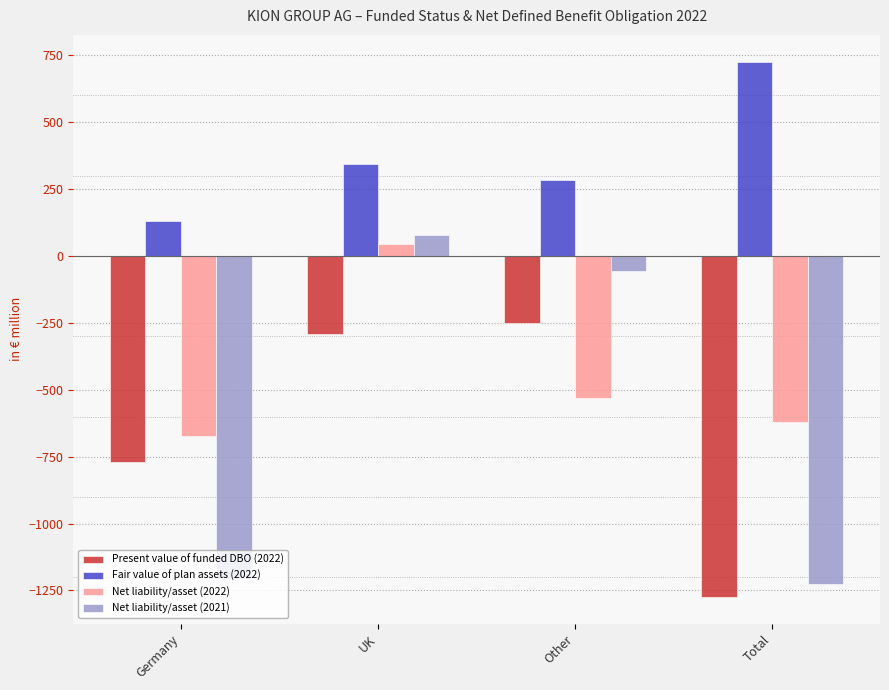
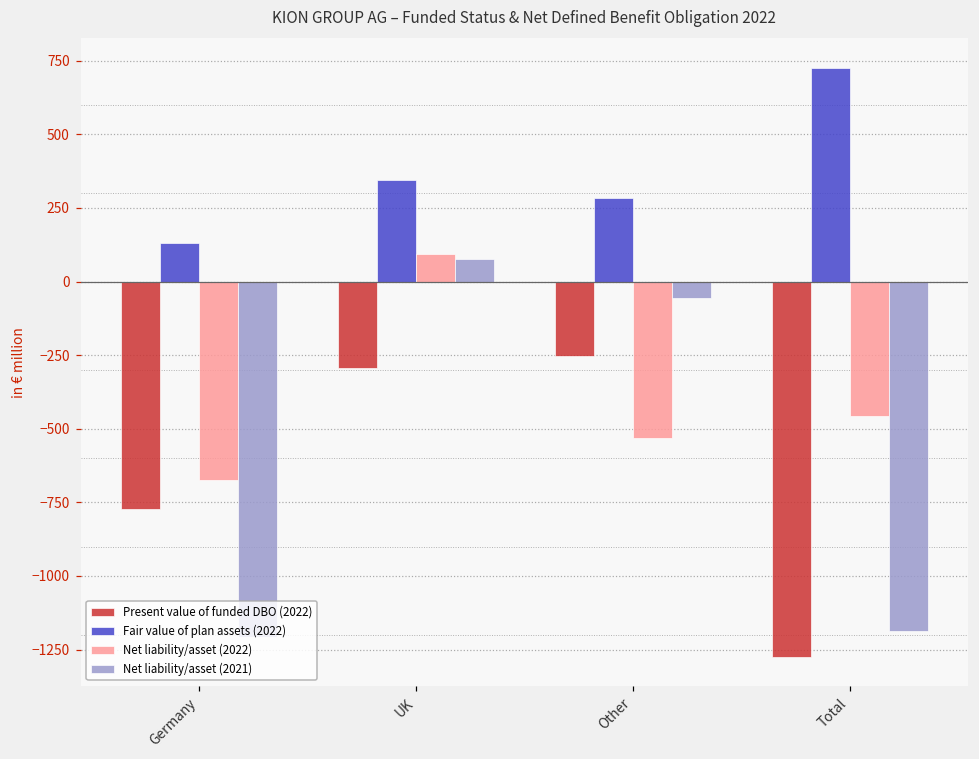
Net liability/asset (2022), UK: 50 -> 90
Net liability/asset (2022), Total: -620 -> -460
Net liability/asset (2021), Total: -1230 -> -1190
